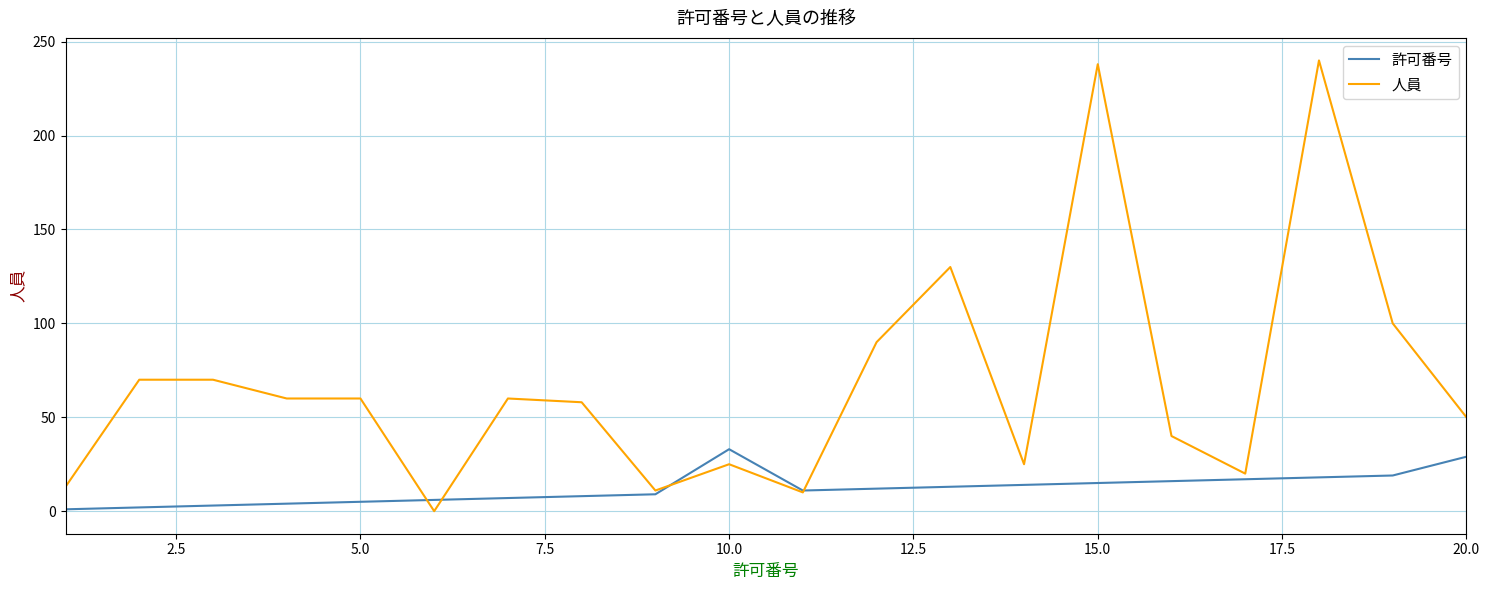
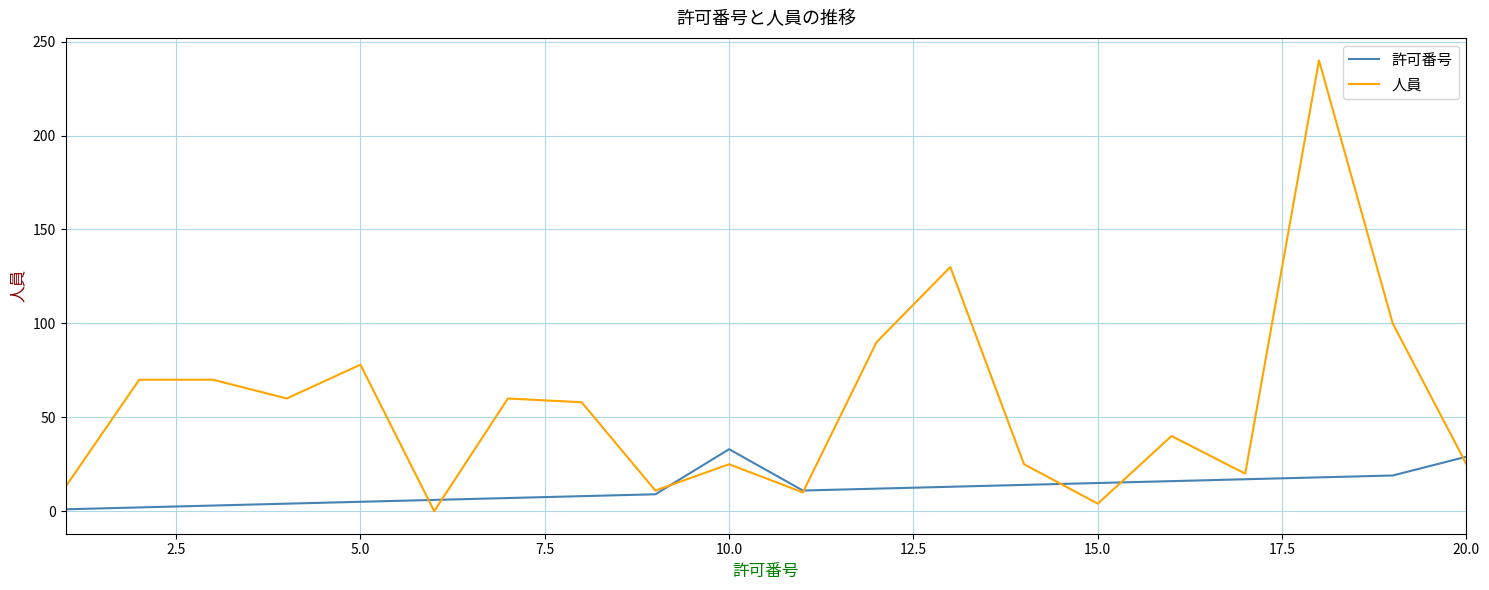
人員, 5.0: 60 -> 78
人員, 15.0: 238 -> 4
人員, 20.0: 50 -> 25
